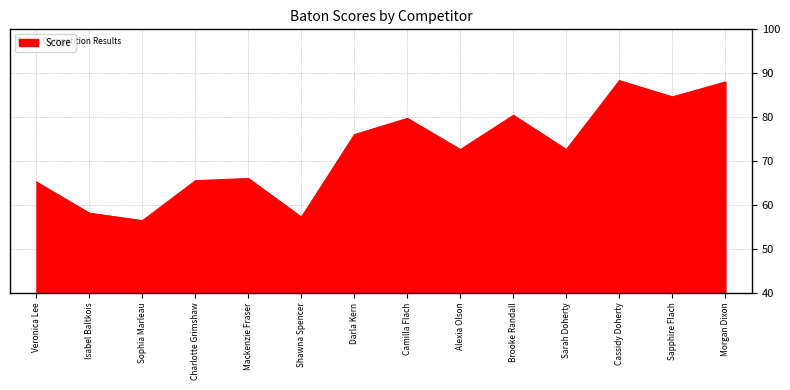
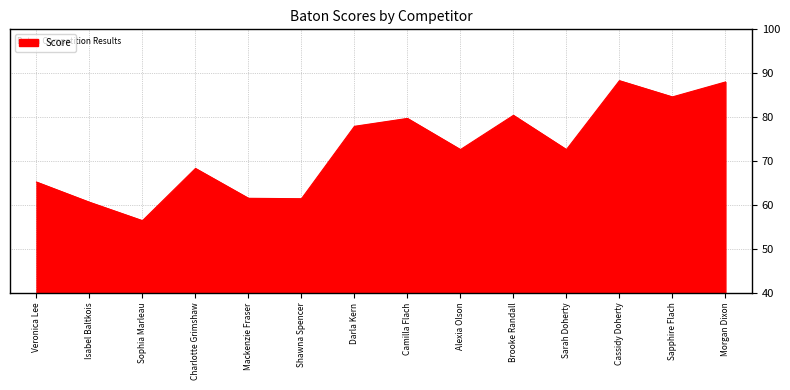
Isabel Baltkois: 58 -> 61
Charlotte Grimshaw: 66 -> 68
Mackenzie Fraser: 66 -> 62
Shawna Spencer: 57 -> 61
Darla Kern: 76 -> 78
